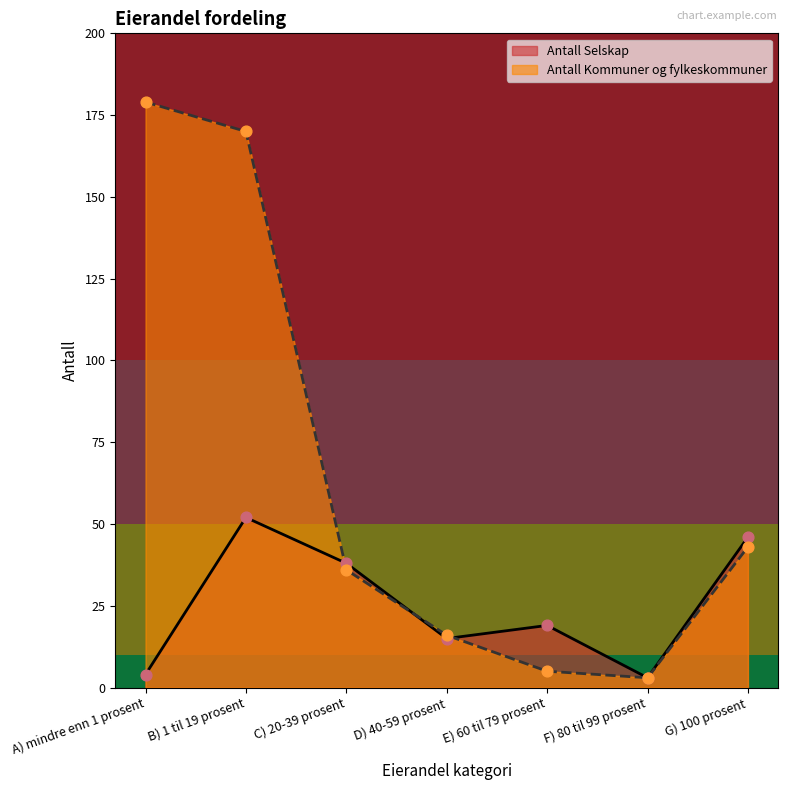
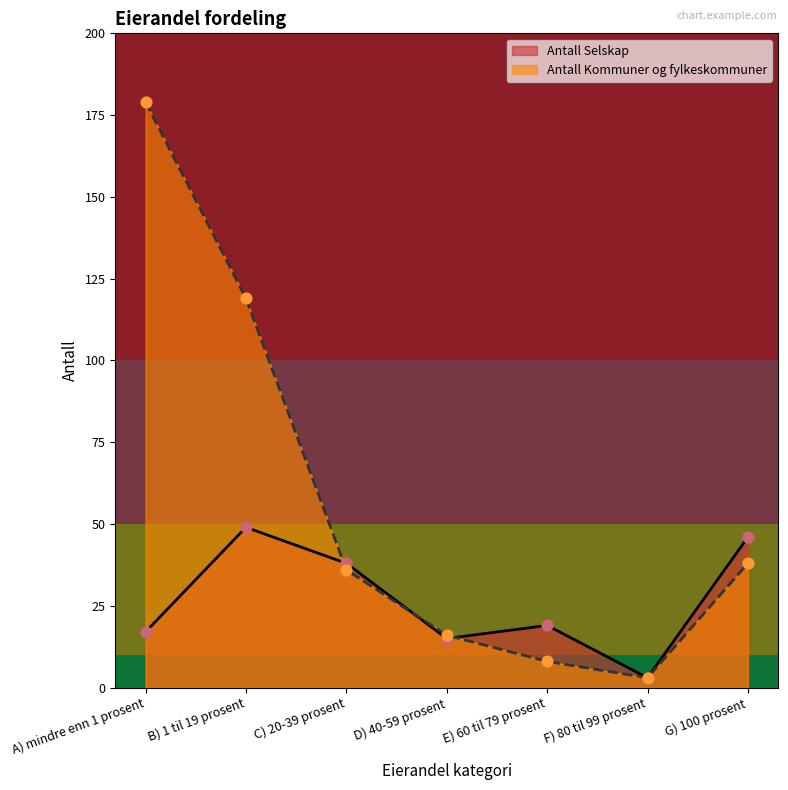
Antall Selskap, A) mindre enn 1 prosent: 4 -> 17
Antall Selskap, B) 1 til 19 prosent: 52 -> 49
Antall Kommuner og fylkeskommuner, B) 1 til 19 prosent: 170 -> 119
Antall Kommuner og fylkeskommuner, E) 60 til 79 prosent: 5 -> 8
Antall Kommuner og fylkeskommuner, G) 100 prosent: 43 -> 38
